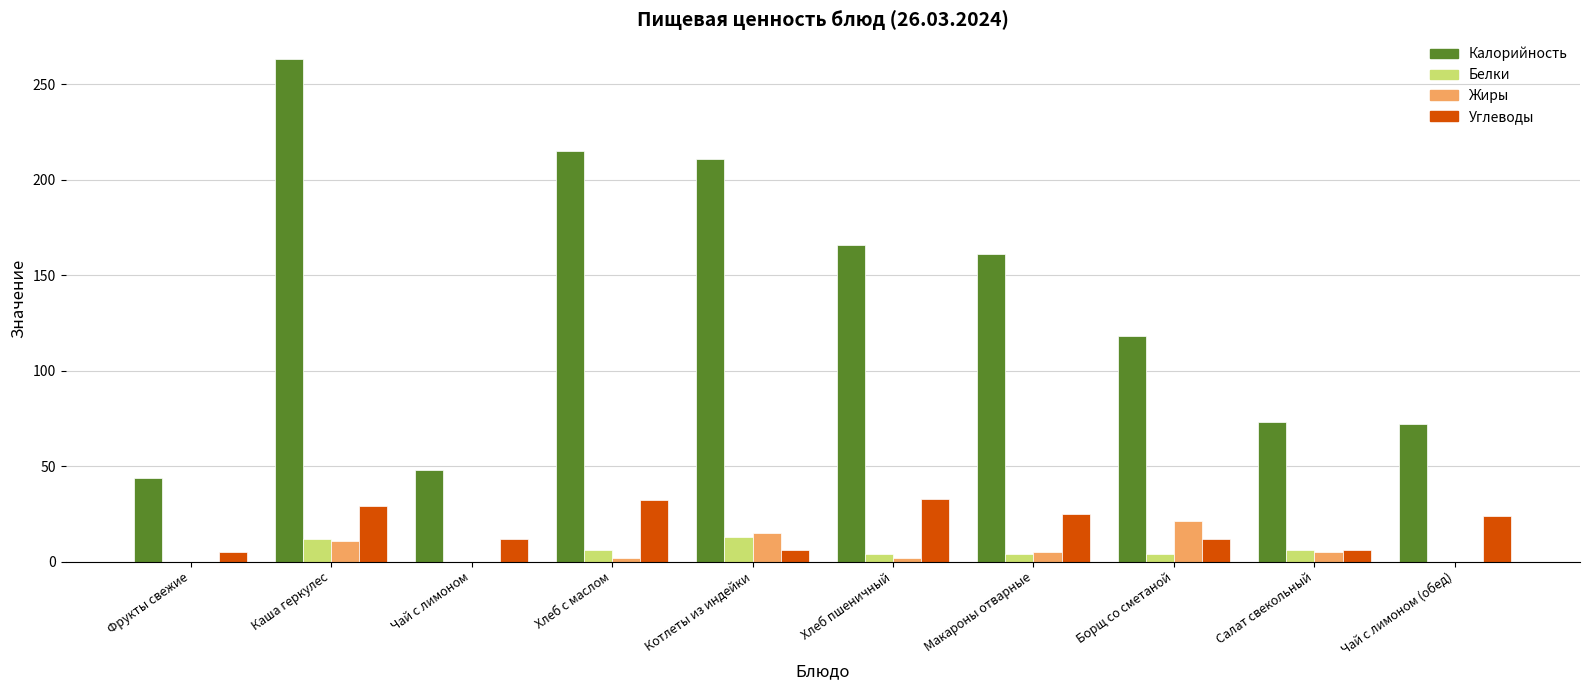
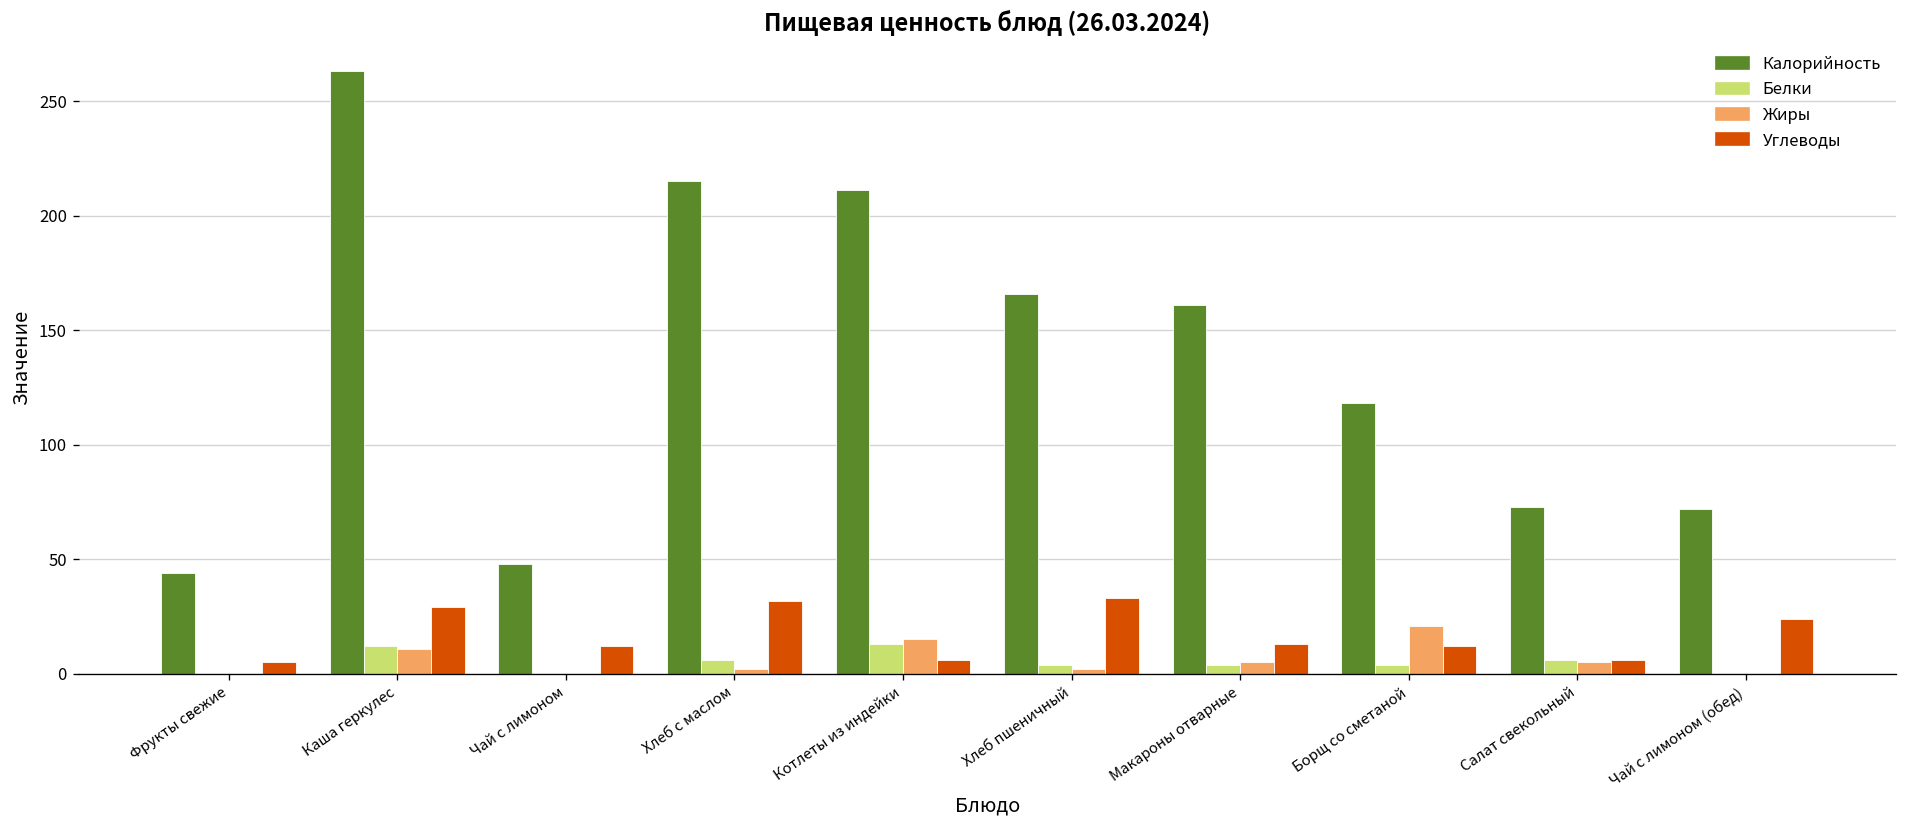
Углеводы, Макароны отварные: 25 -> 13
